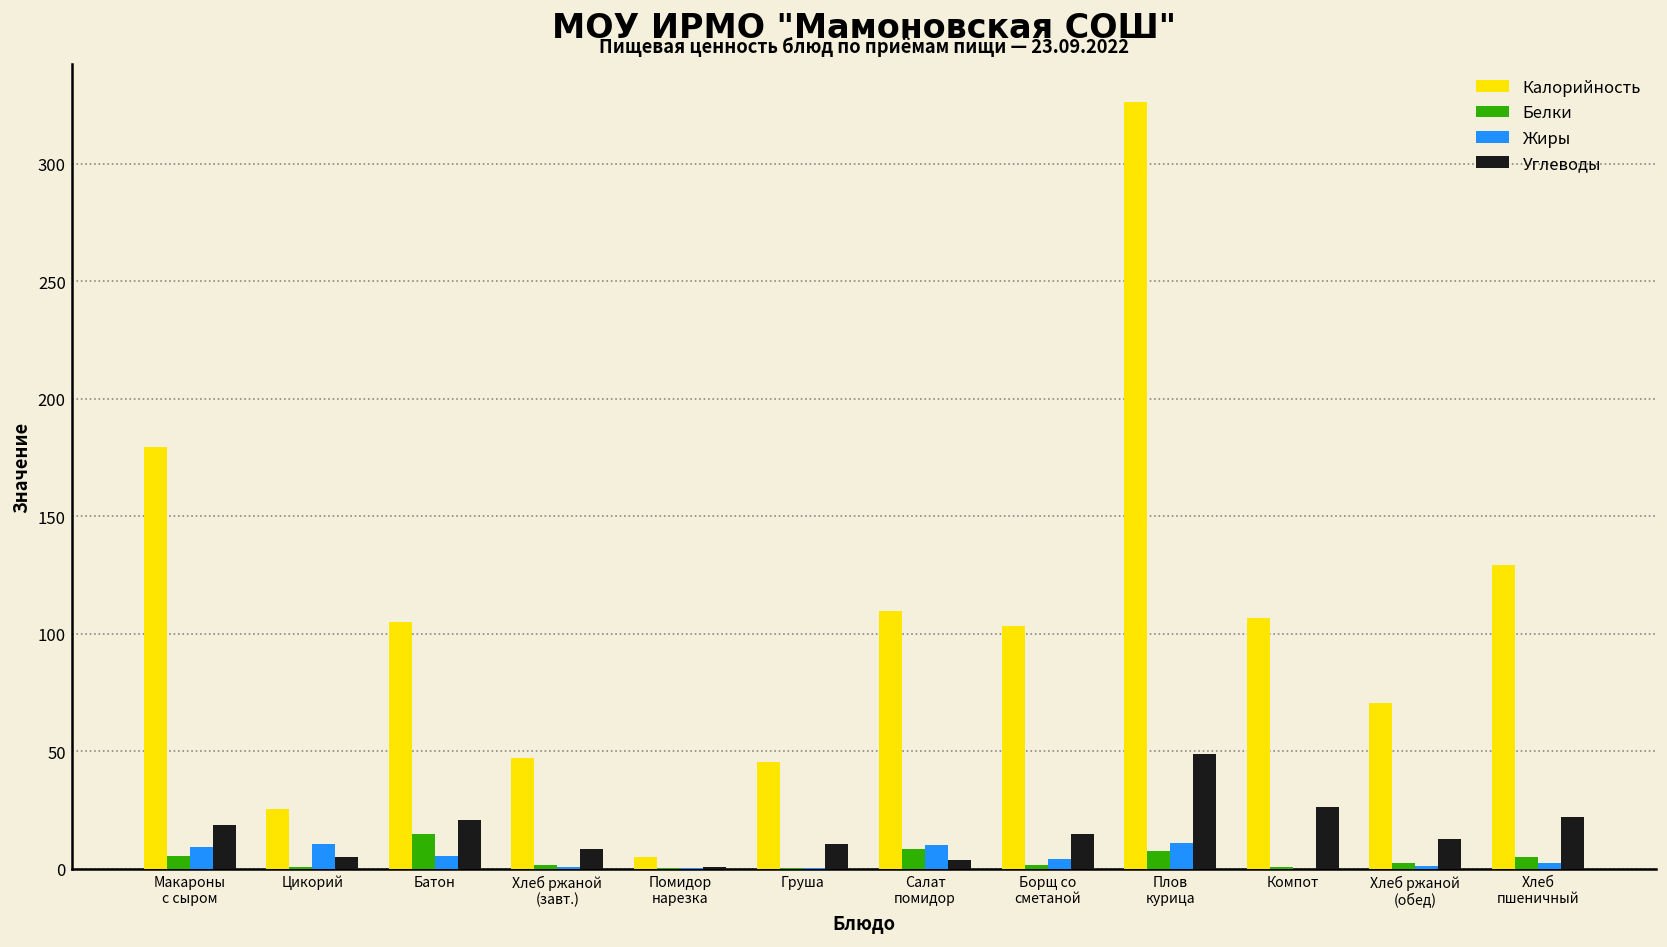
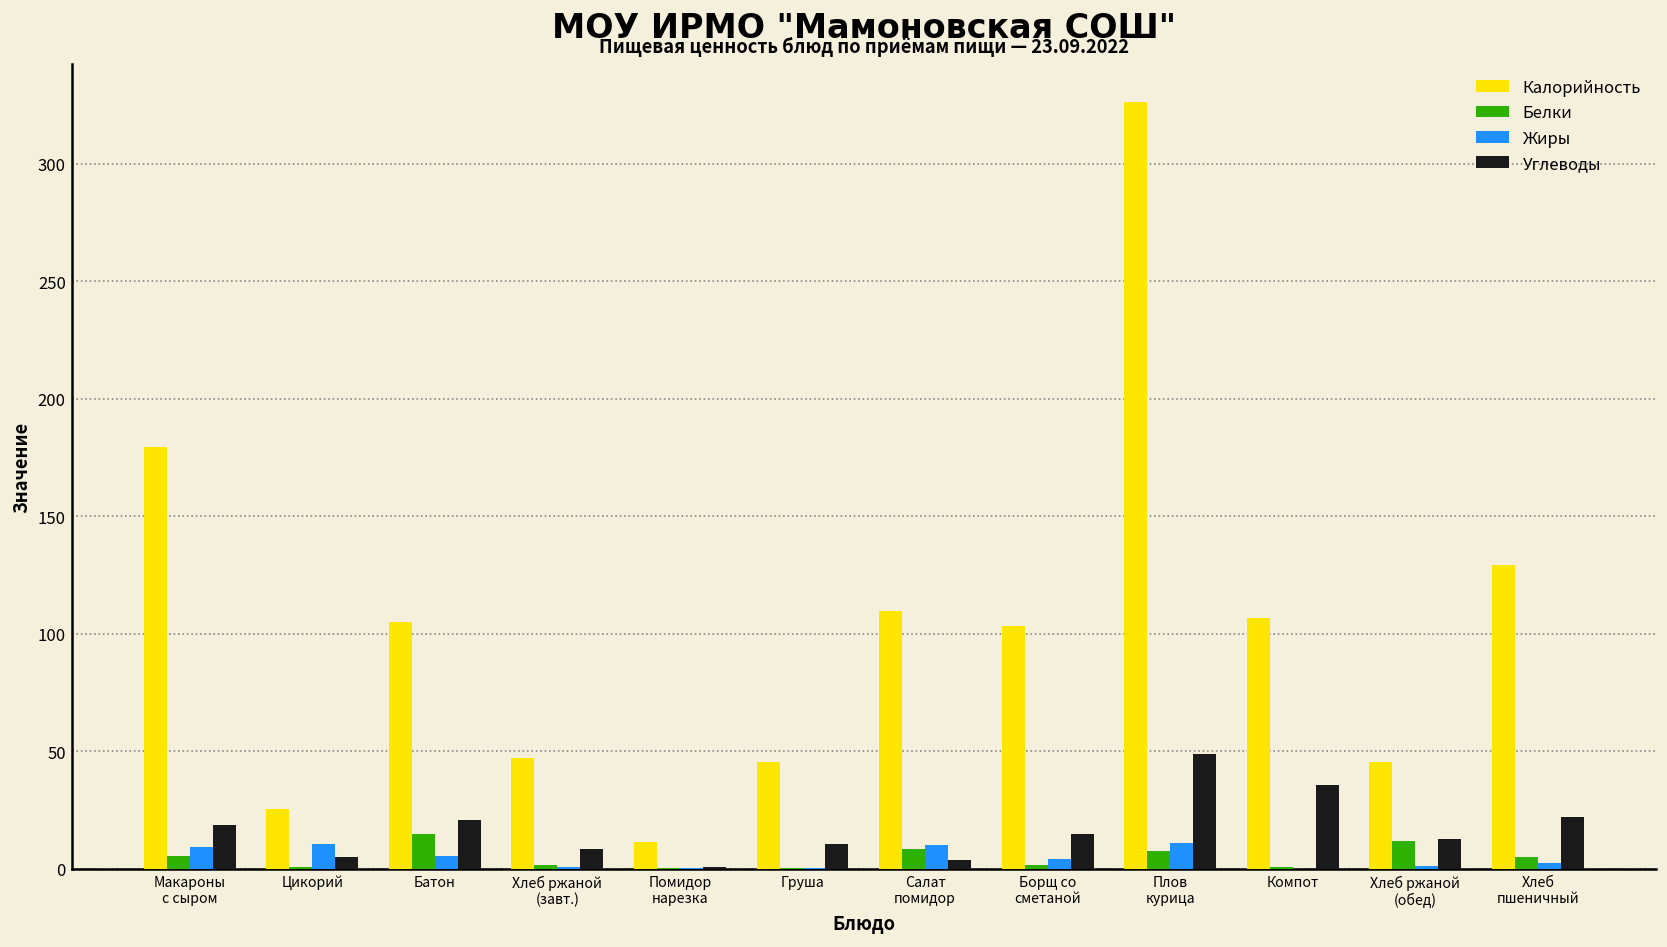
Калорийность, Помидор нарезка: 5 -> 12
Углеводы, Компот: 26 -> 36
Калорийность, Хлеб ржаной (обед): 71 -> 46
Белки, Хлеб ржаной (обед): 3 -> 12
